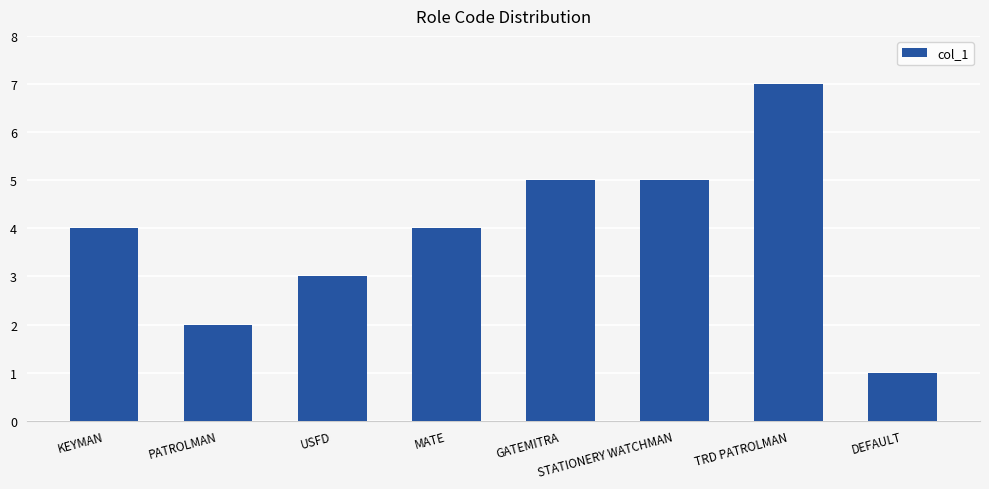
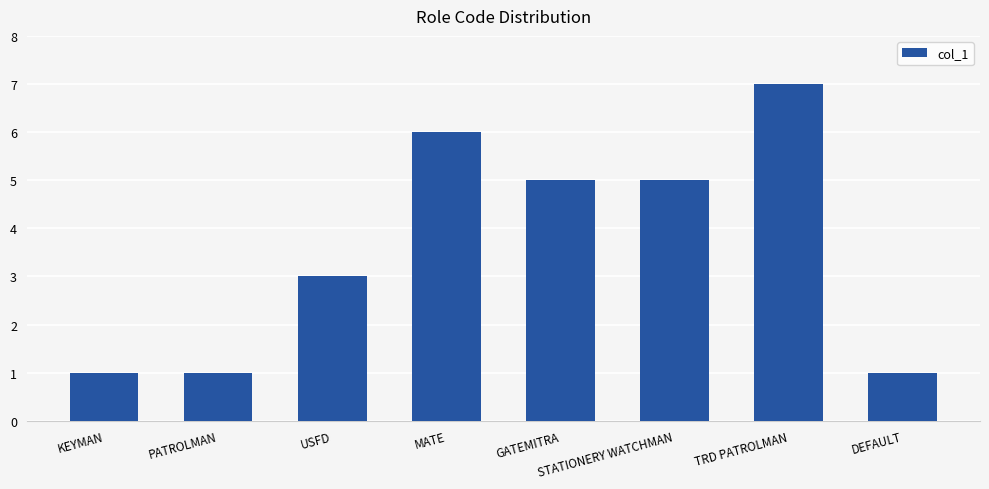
KEYMAN: 4 -> 1
PATROLMAN: 2 -> 1
MATE: 4 -> 6
